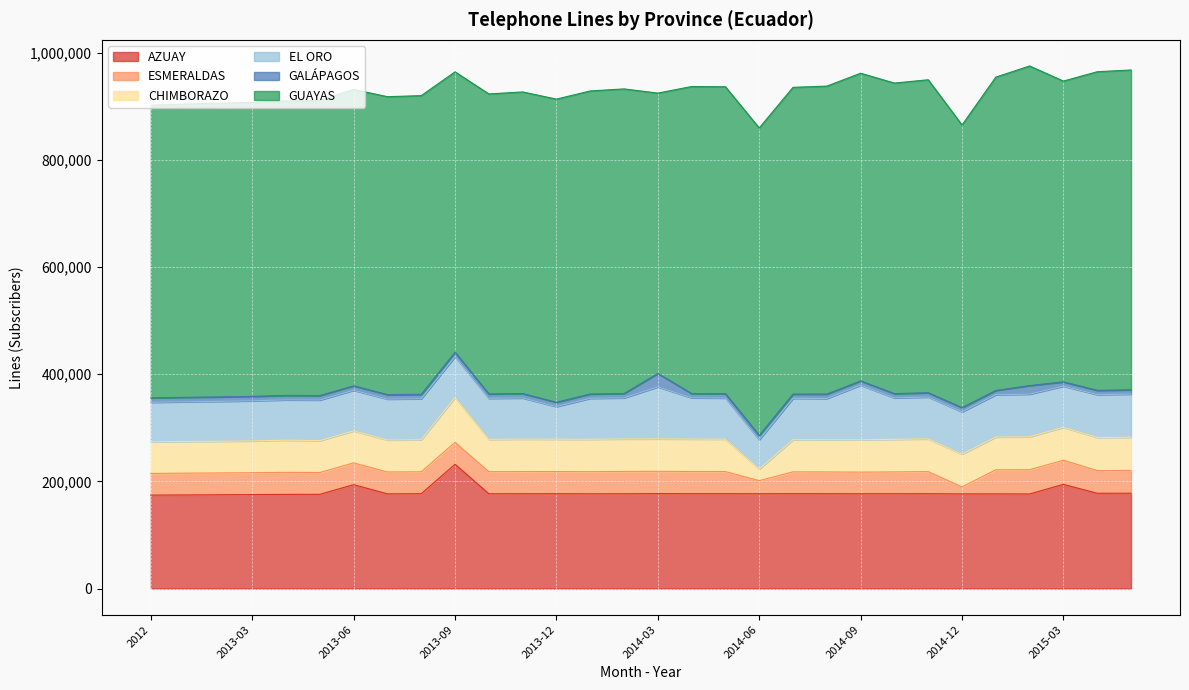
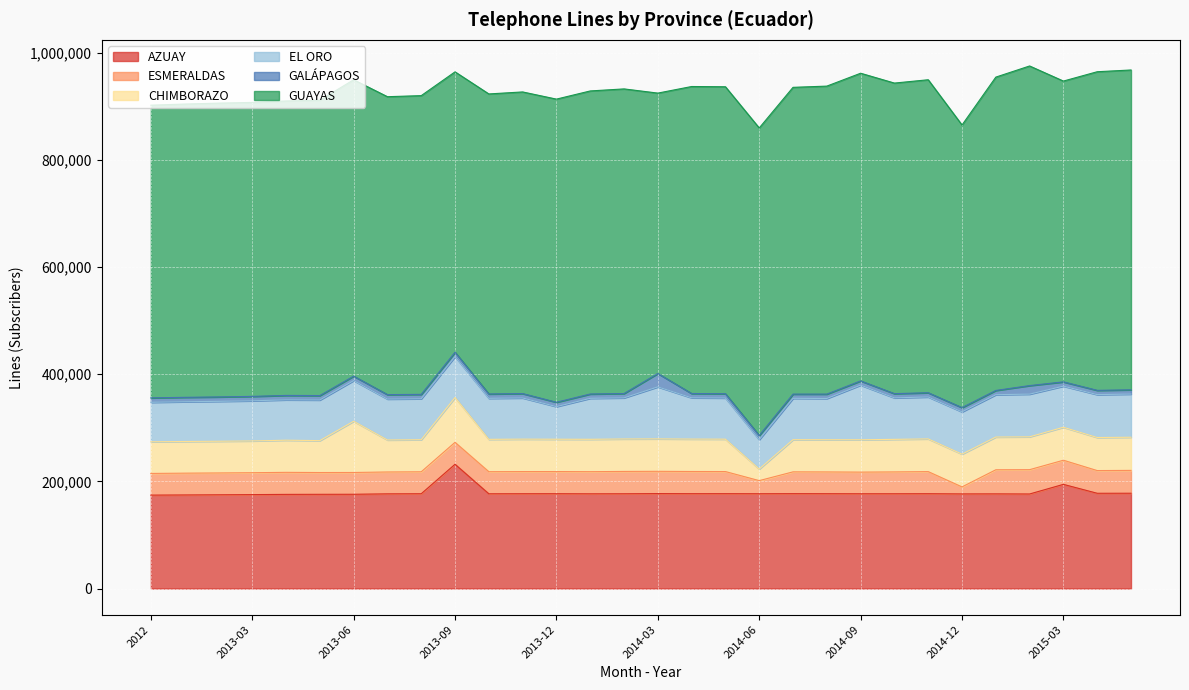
AZUAY, 2013-06: 190,000 -> 180,000
CHIMBORAZO, 2013-06: 60,000 -> 100,000
